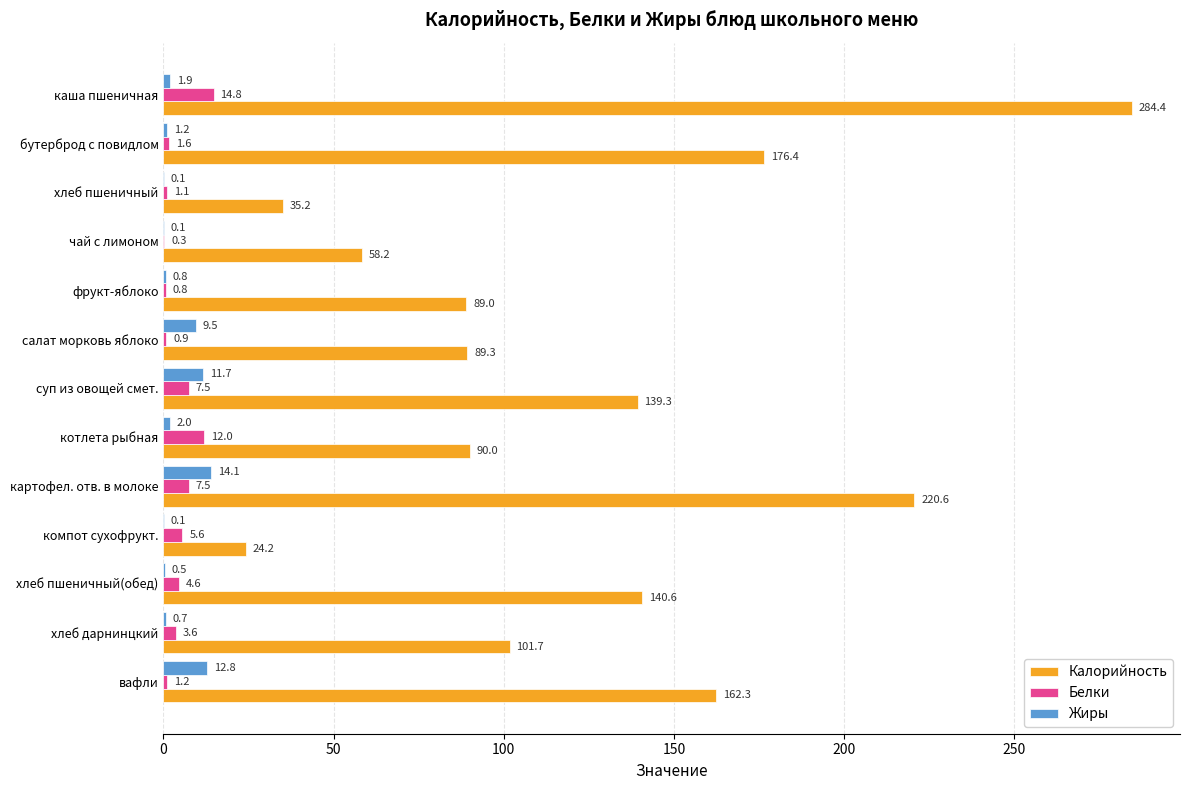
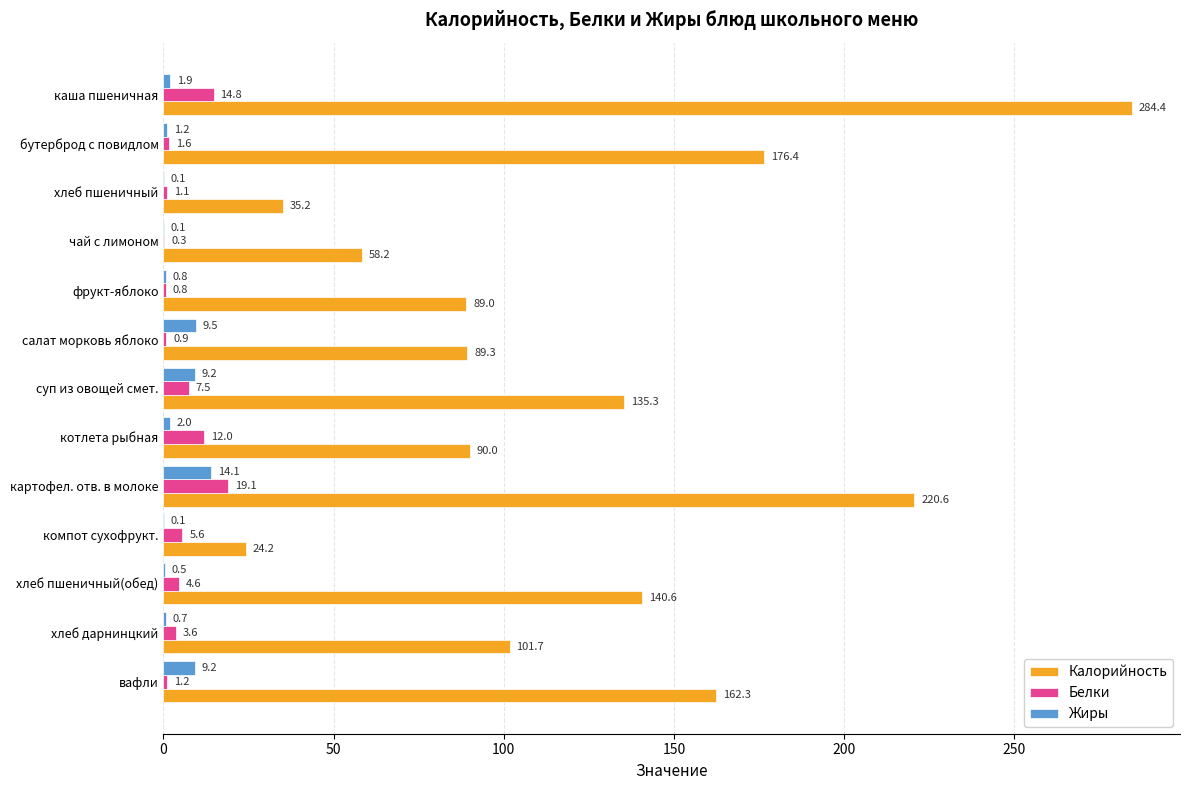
Жиры, суп из овощей смет.: 11.7 -> 9.2
Калорийность, суп из овощей смет.: 139.3 -> 135.3
Белки, картофел. отв. в молоке: 7.5 -> 19.1
Жиры, вафли: 12.8 -> 9.2
